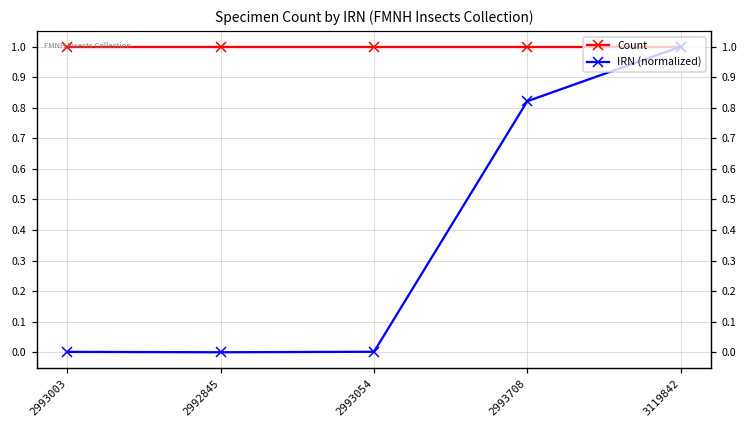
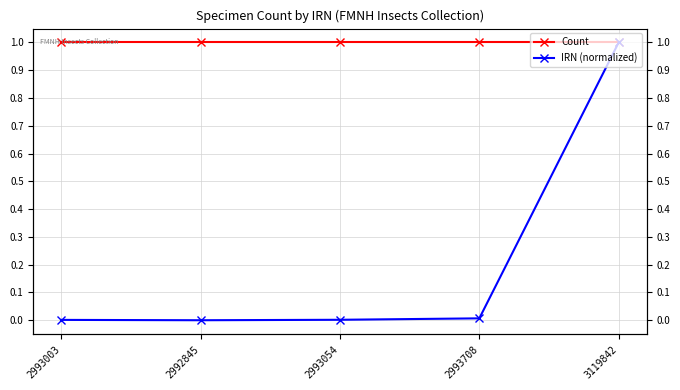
IRN (normalized), 2993708: 0.82 -> 0.01
